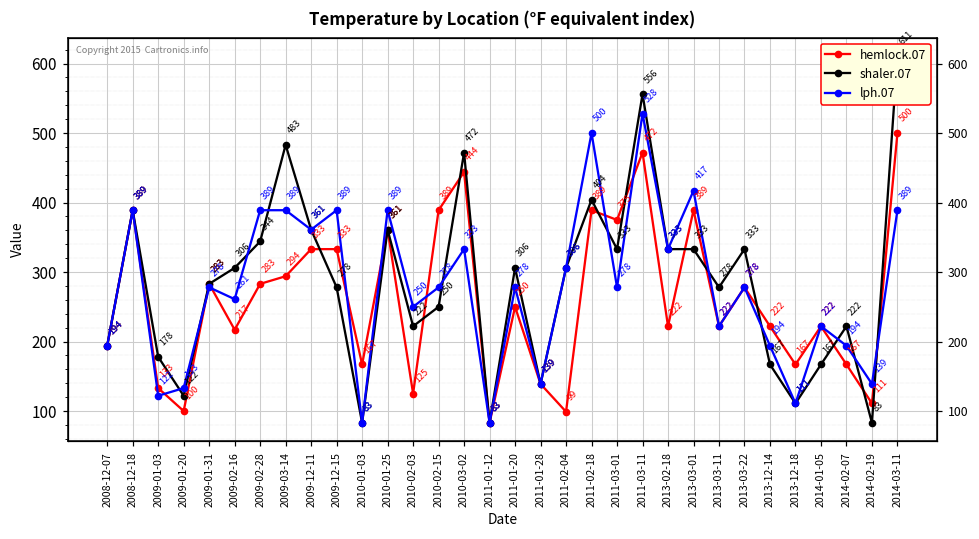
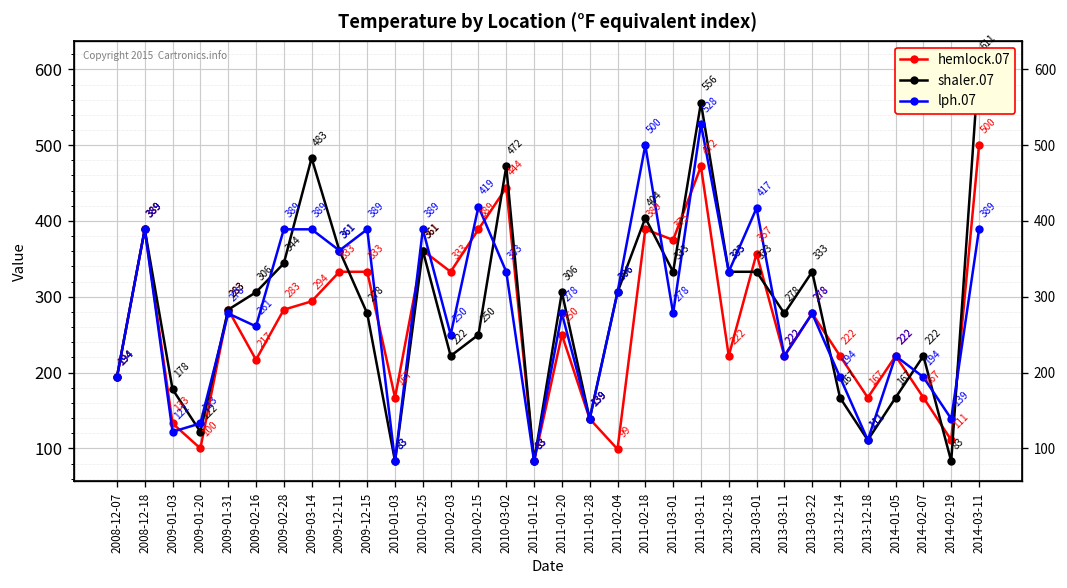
hemlock.07, 2010-02-03: 125 -> 333
lph.07, 2010-02-15: 278 -> 419
hemlock.07, 2013-03-01: 389 -> 357
